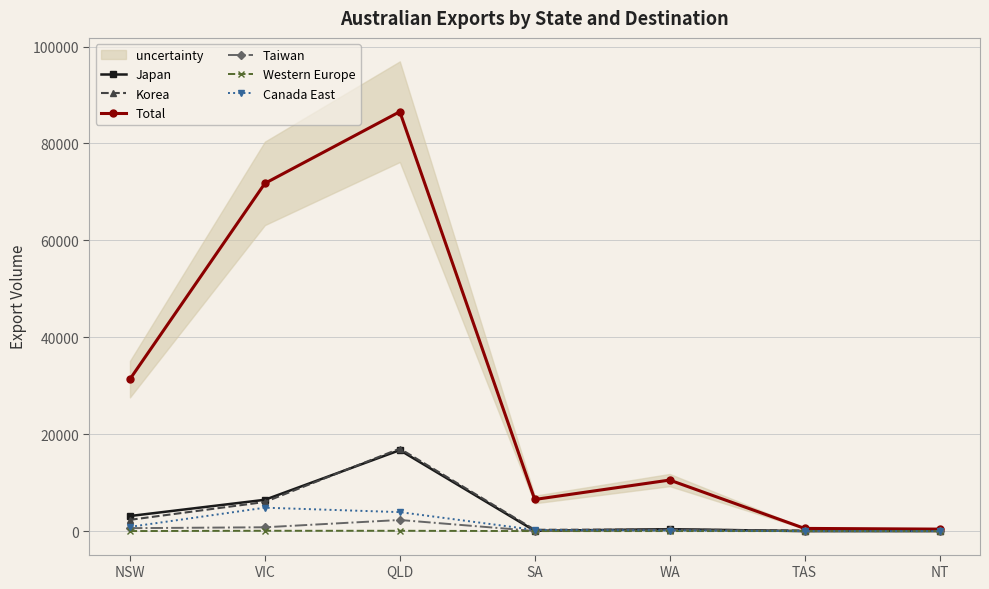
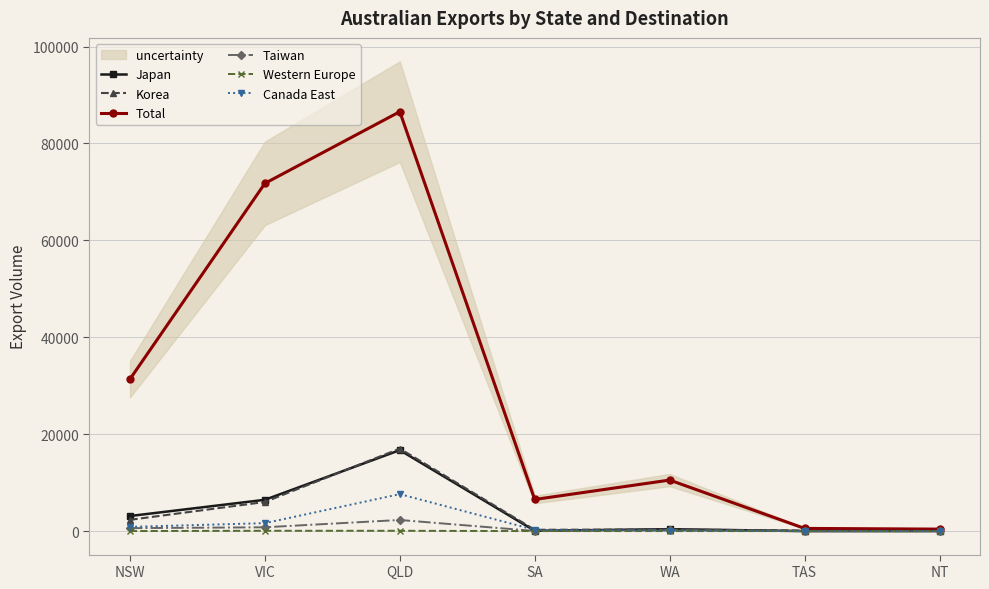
Canada East, VIC: 5000 -> 2000
Canada East, QLD: 4000 -> 8000
